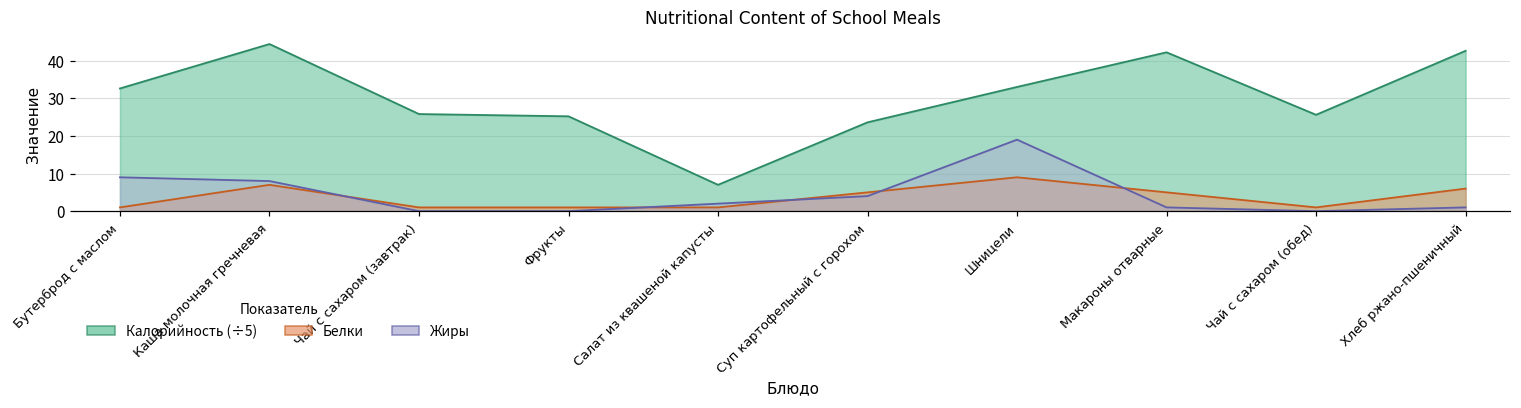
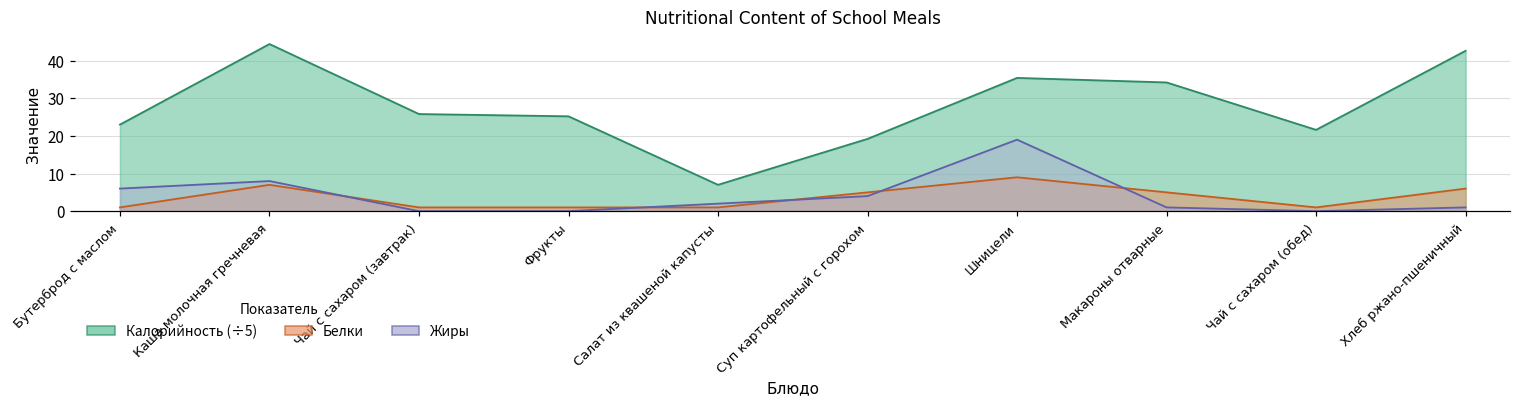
Калорийность (÷5), Бутерброд с маслом: 33 -> 23
Жиры, Бутерброд с маслом: 9 -> 6
Калорийность (÷5), Суп картофельный с горохом: 24 -> 19
Калорийность (÷5), Шницели: 33 -> 35
Калорийность (÷5), Макароны отварные: 42 -> 34
Калорийность (÷5), Чай с сахаром (обед): 26 -> 22
